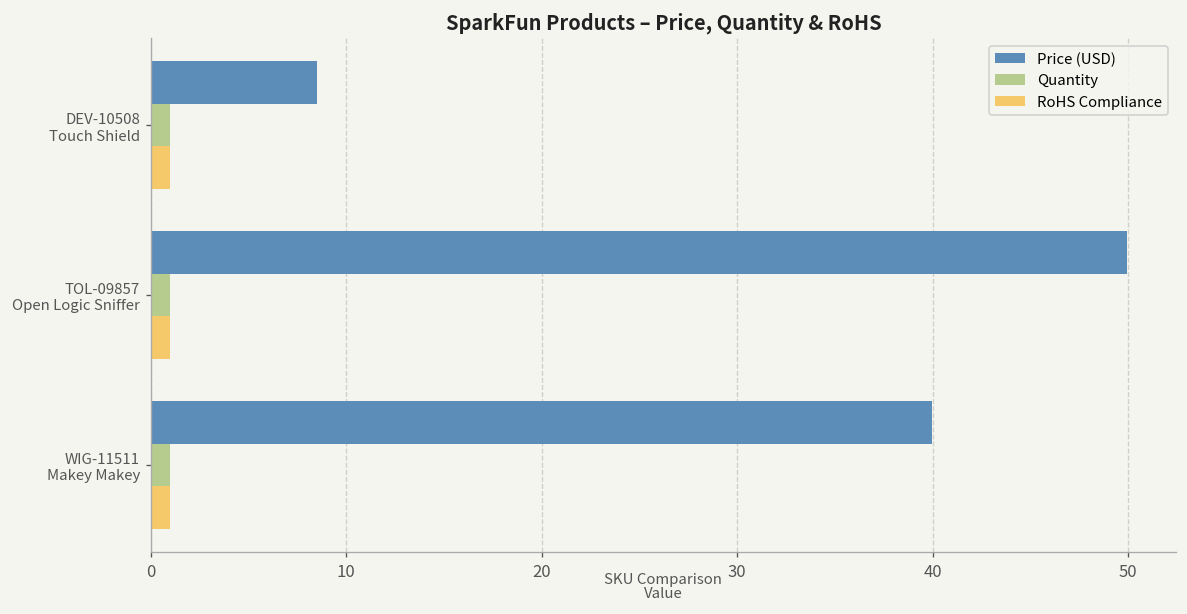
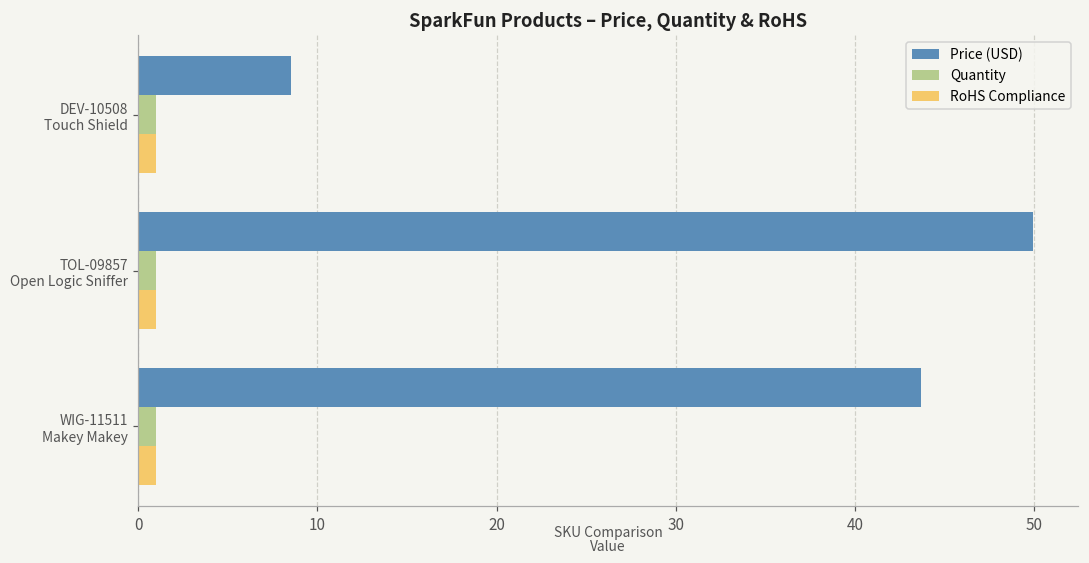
Price (USD), WIG-11511 Makey Makey: 40.0 -> 43.7
